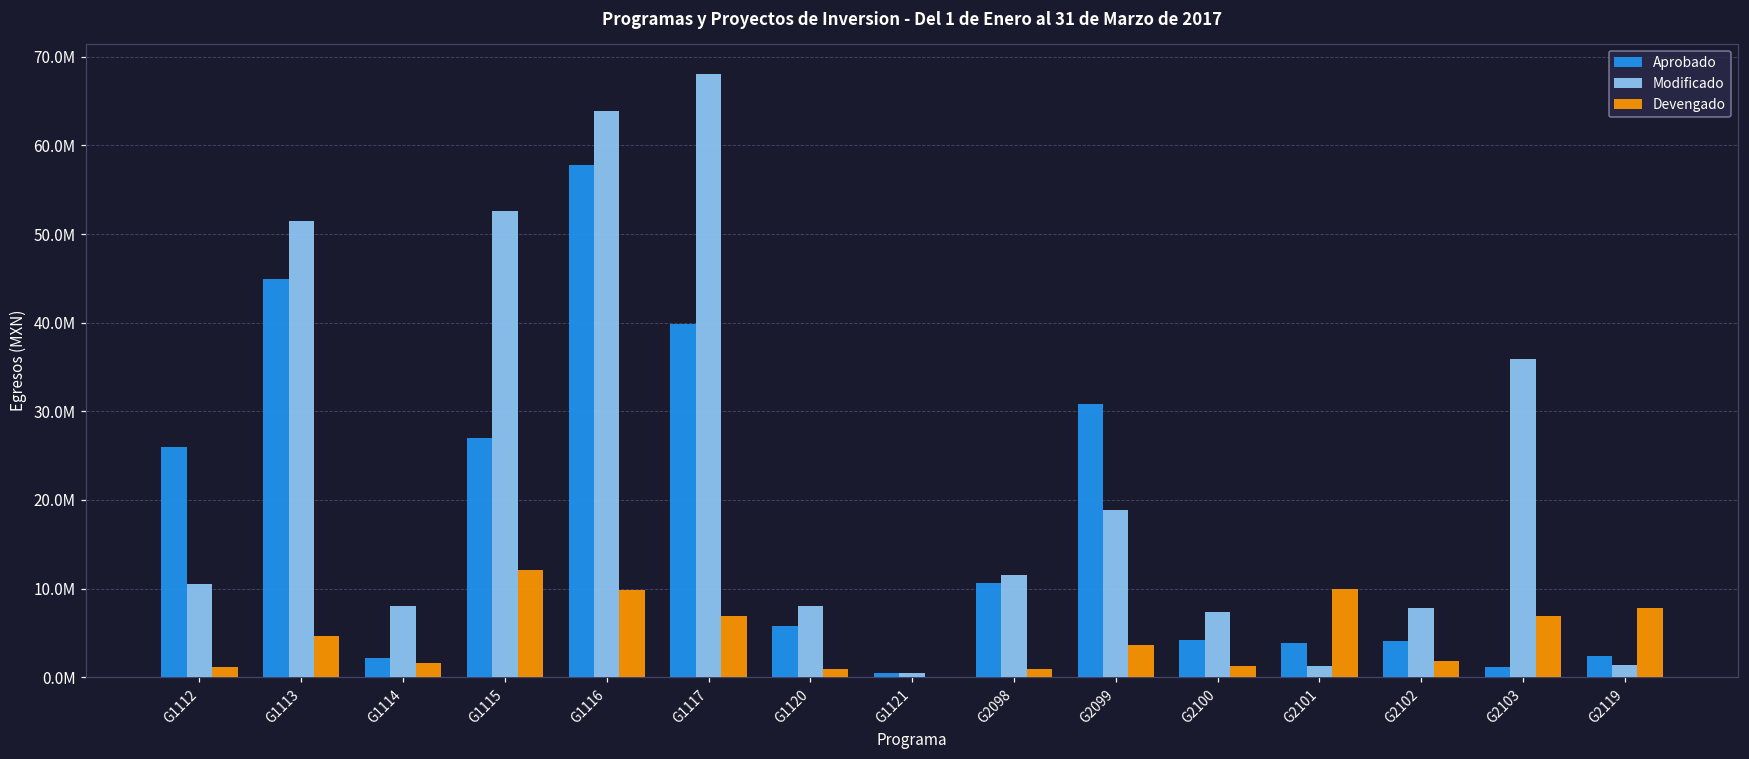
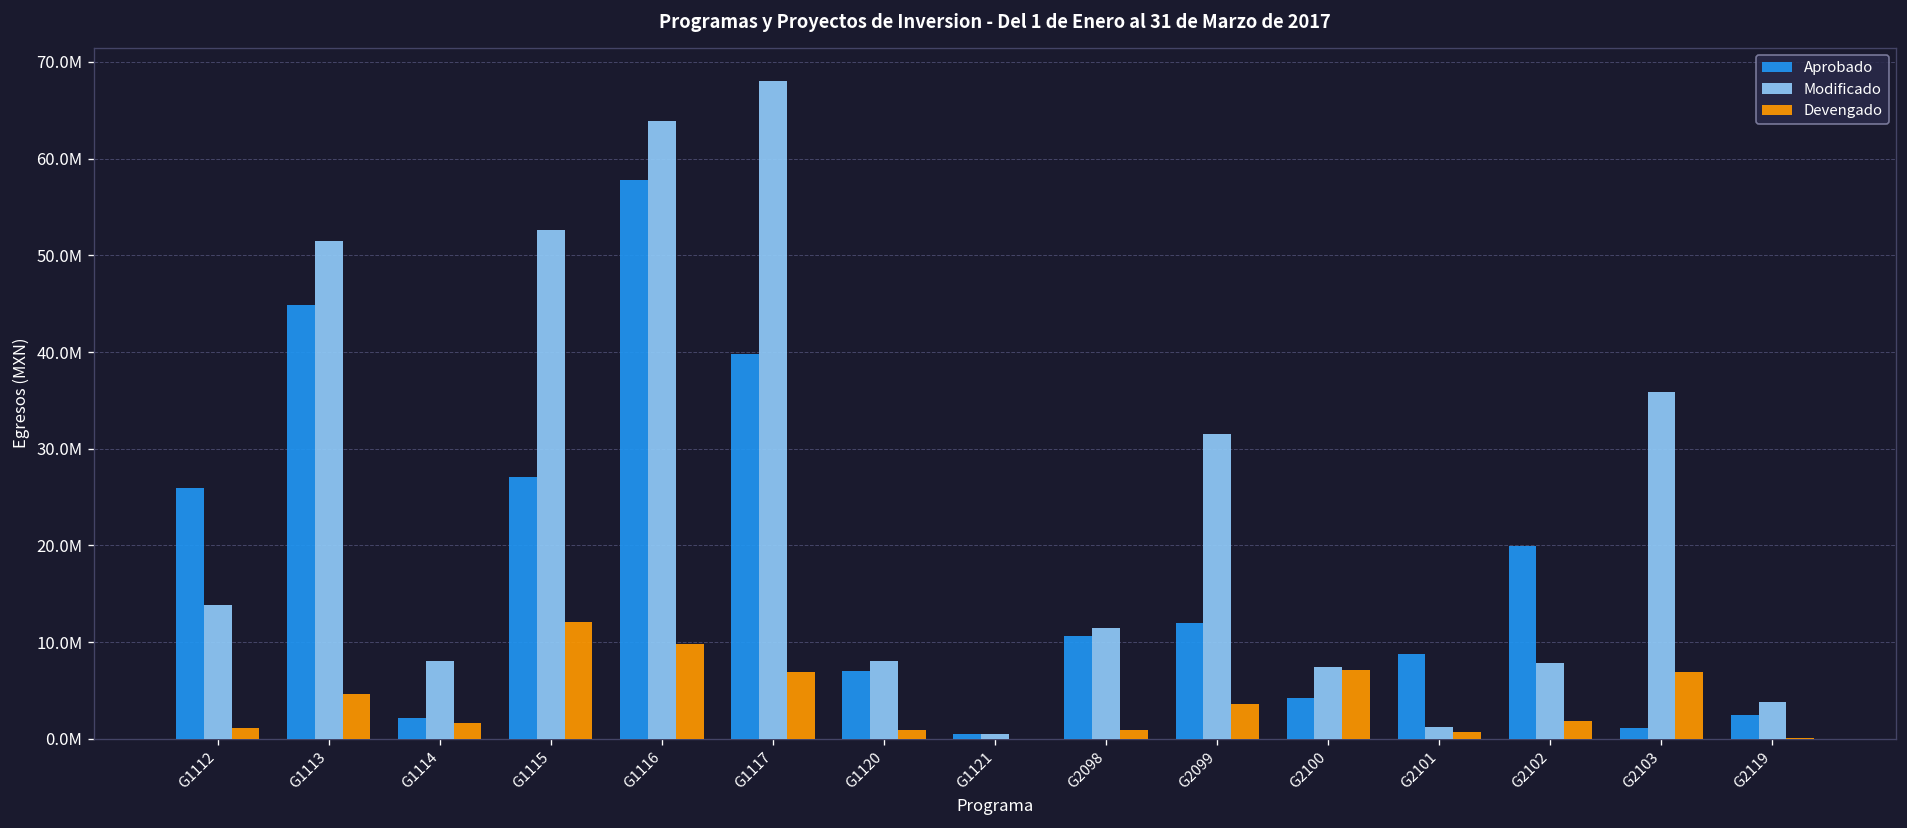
Modificado, G1112: 11000000 -> 14000000
Aprobado, G1120: 6000000 -> 7000000
Aprobado, G2099: 31000000 -> 12000000
Modificado, G2099: 19000000 -> 32000000
Devengado, G2100: 1000000 -> 7000000
Aprobado, G2101: 4000000 -> 9000000
Devengado, G2101: 10000000 -> 1000000
Aprobado, G2102: 4000000 -> 20000000
Modificado, G2119: 1000000 -> 4000000
Devengado, G2119: 8000000 -> 0
